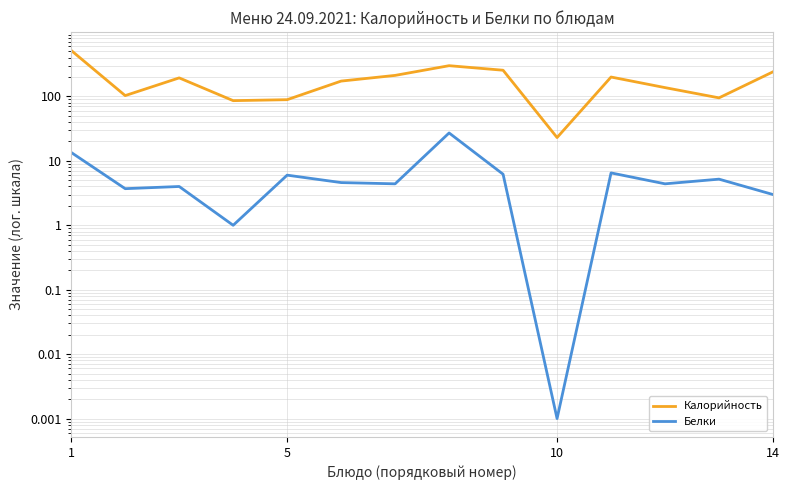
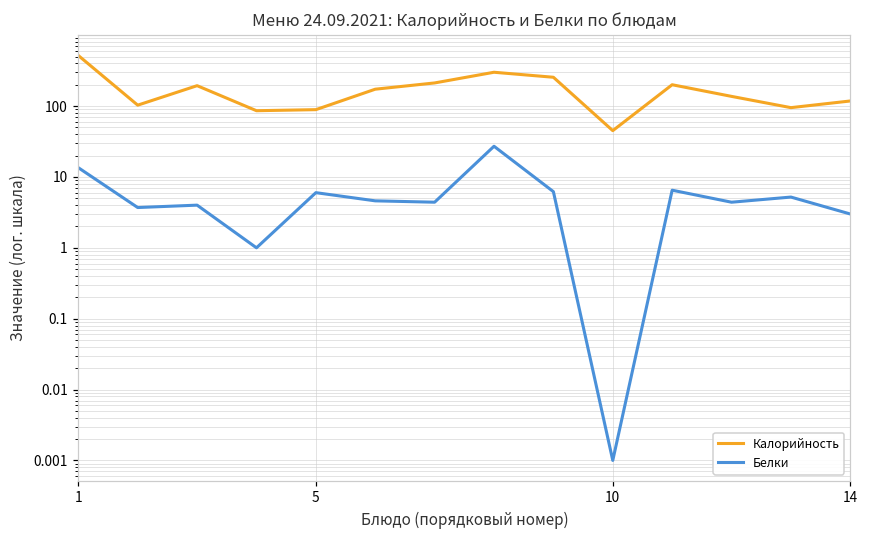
Калорийность, 10: 23 -> 50
Калорийность, 14: 240 -> 120
